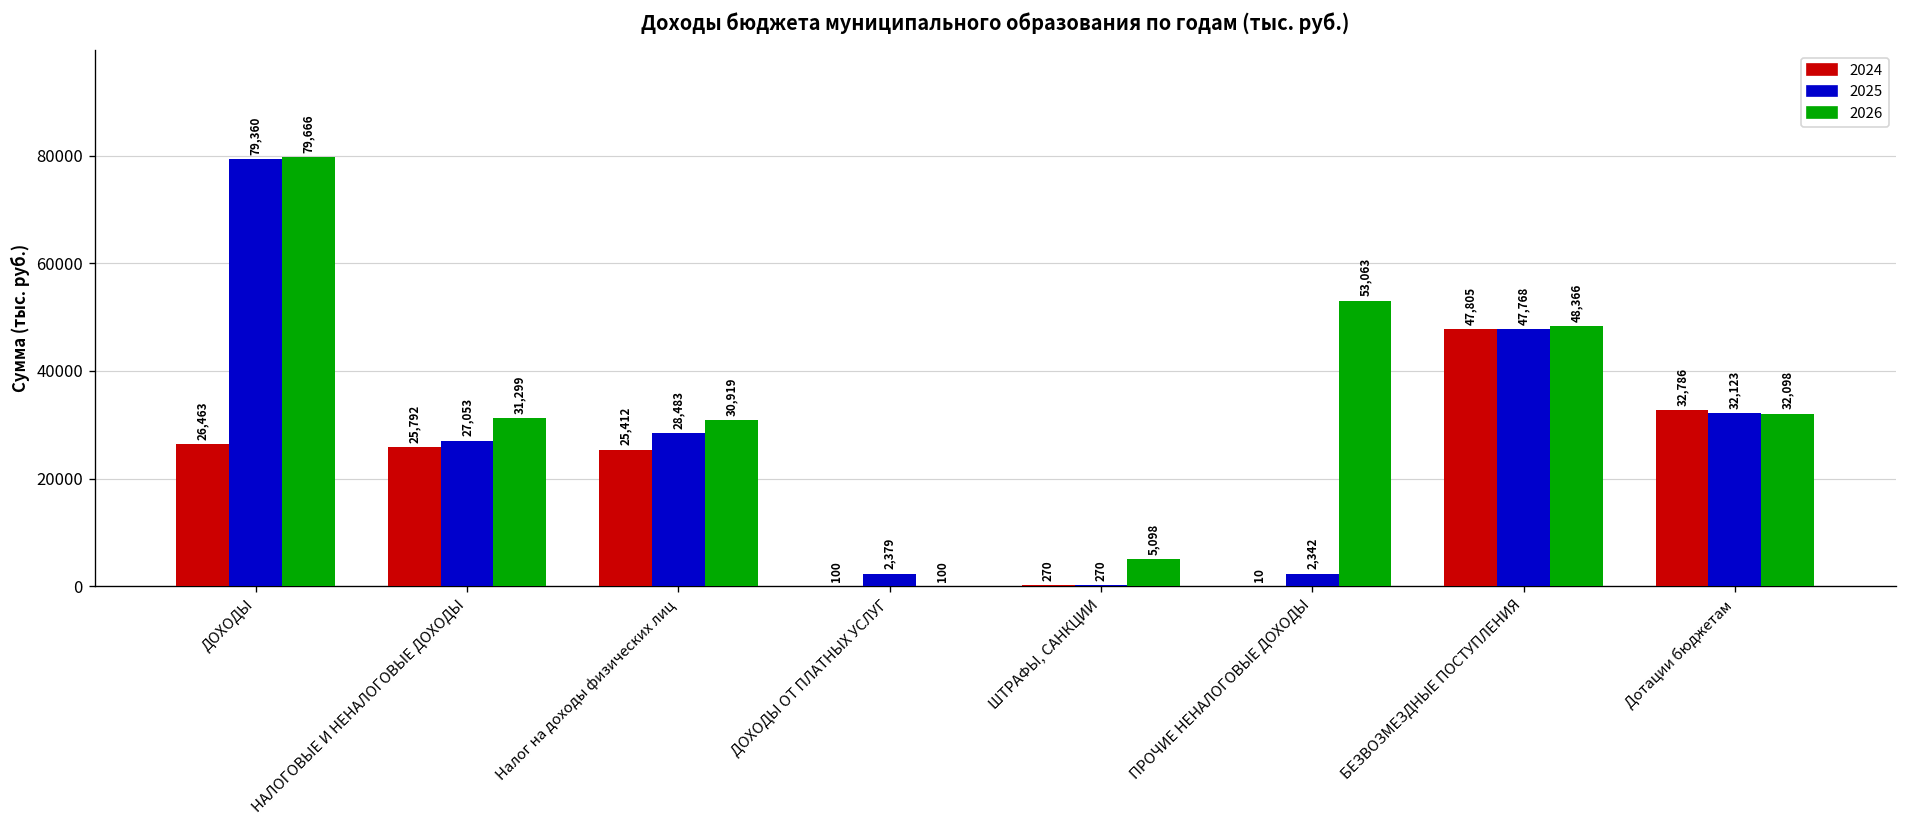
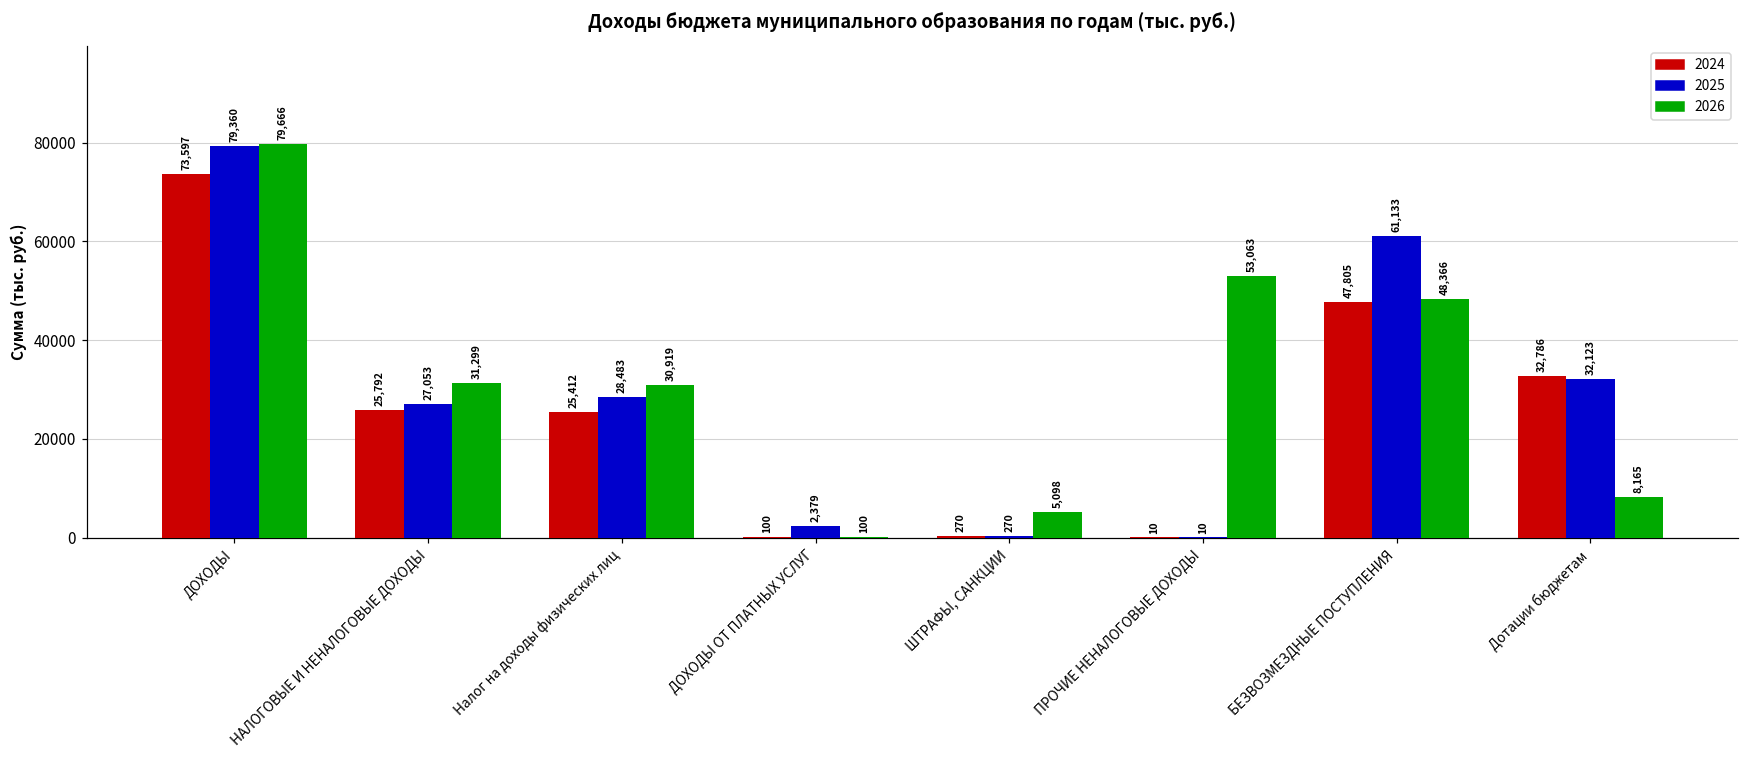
2024, ДОХОДЫ: 26,463 -> 73,597
2025, ПРОЧИЕ НЕНАЛОГОВЫЕ ДОХОДЫ: 2,342 -> 10
2025, БЕЗВОЗМЕЗДНЫЕ ПОСТУПЛЕНИЯ: 47,768 -> 61,133
2026, Дотации бюджетам: 32,098 -> 8,165
